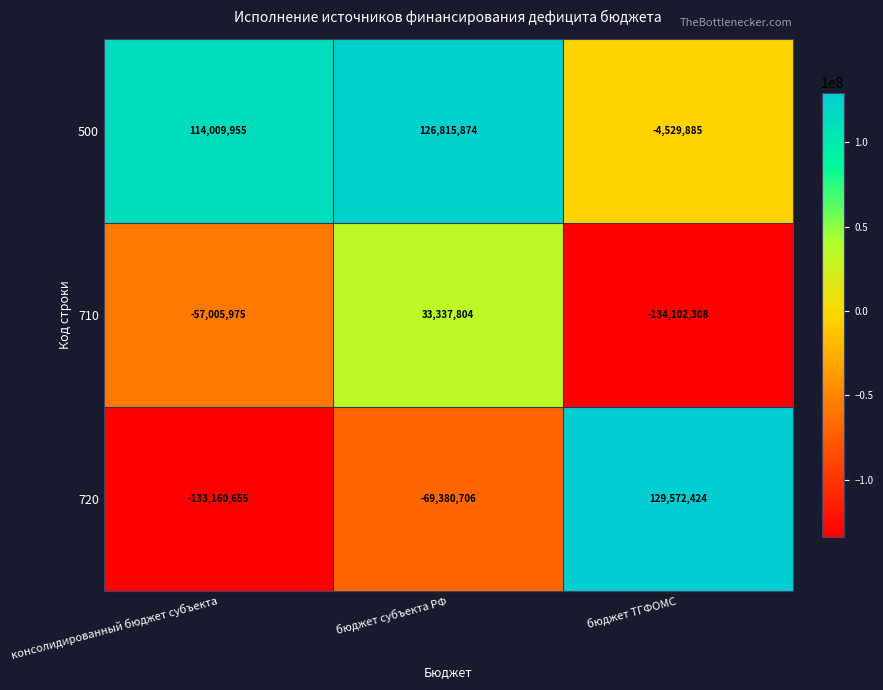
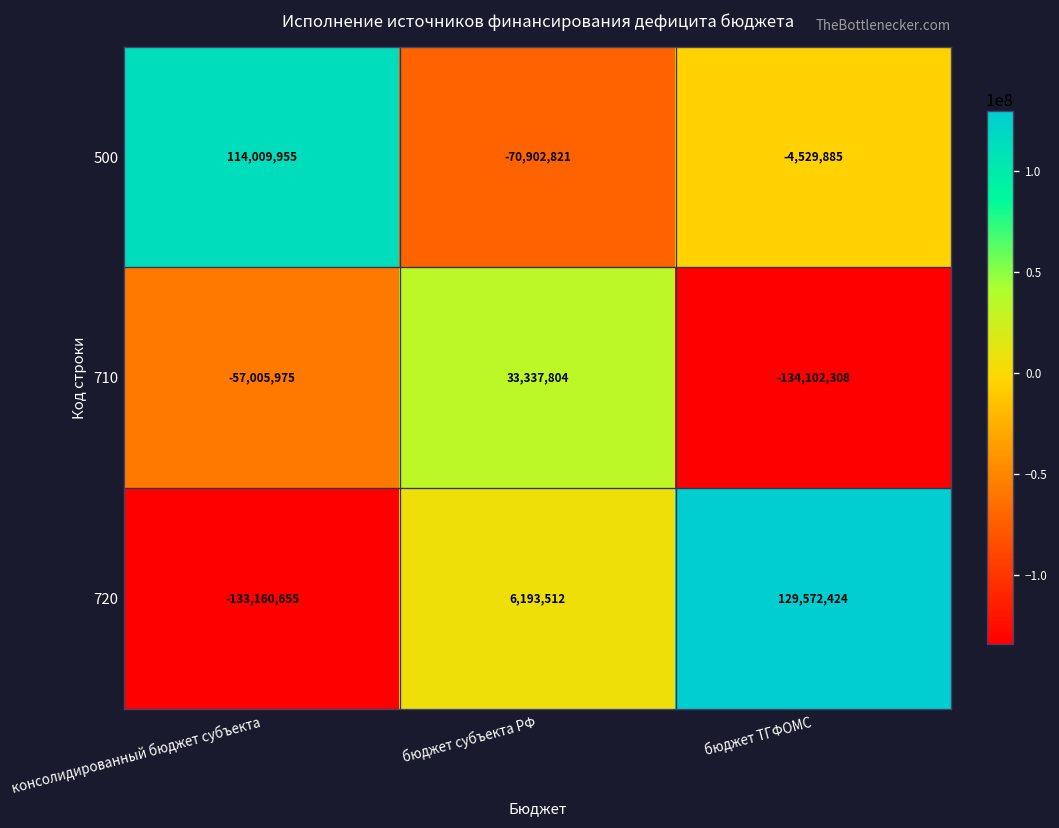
500, бюджет субъекта РФ: 126,815,874 -> -70,902,821
720, бюджет субъекта РФ: -69,380,706 -> 6,193,512
